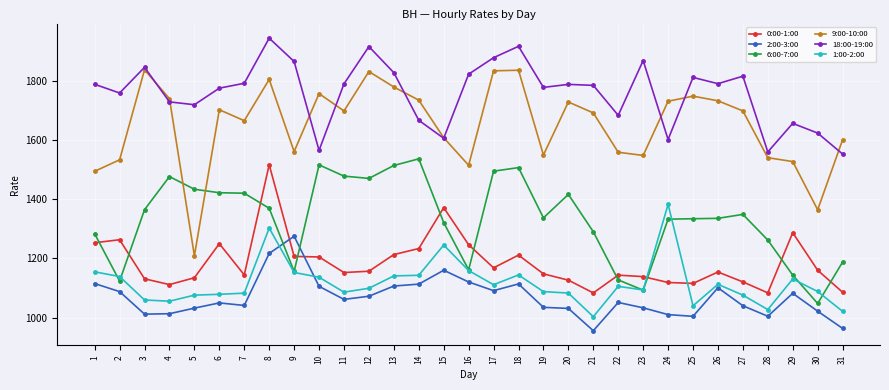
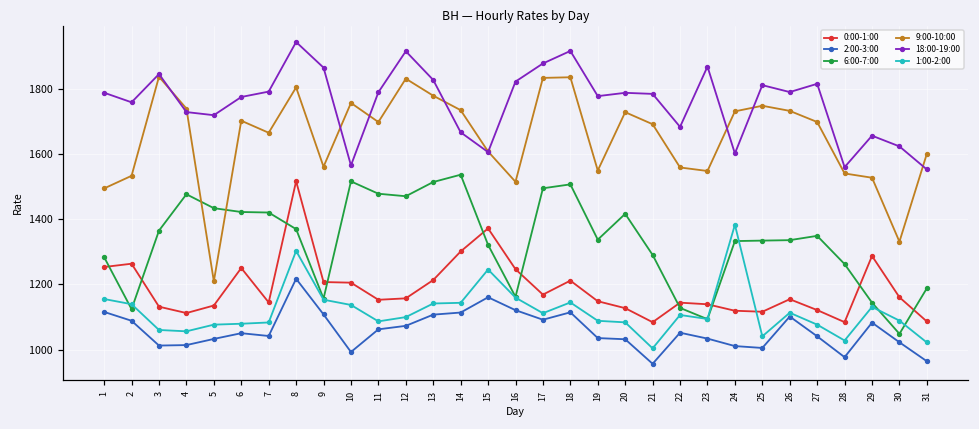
2:00-3:00, 9: 1270 -> 1110
2:00-3:00, 10: 1110 -> 990
0:00-1:00, 14: 1230 -> 1300
2:00-3:00, 28: 1000 -> 980
9:00-10:00, 30: 1360 -> 1330
